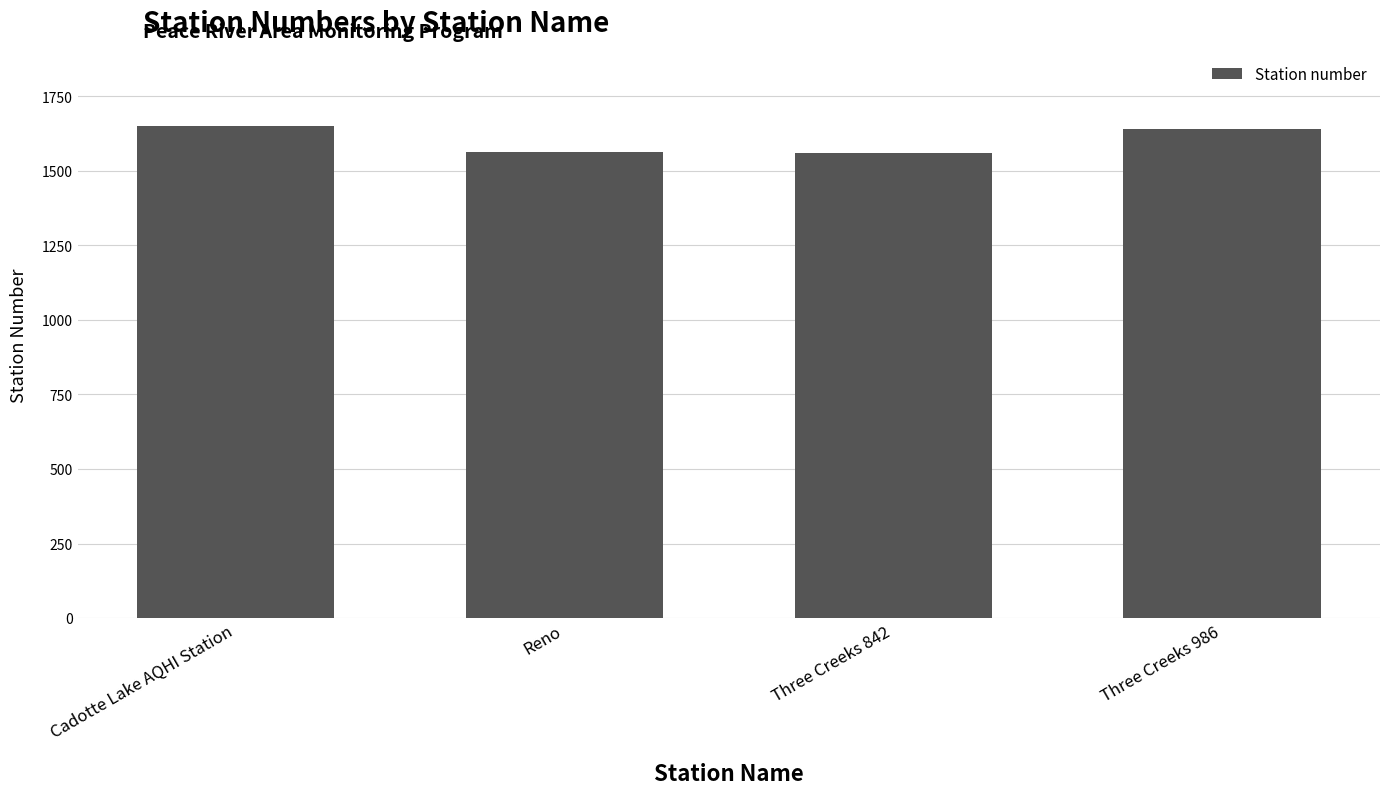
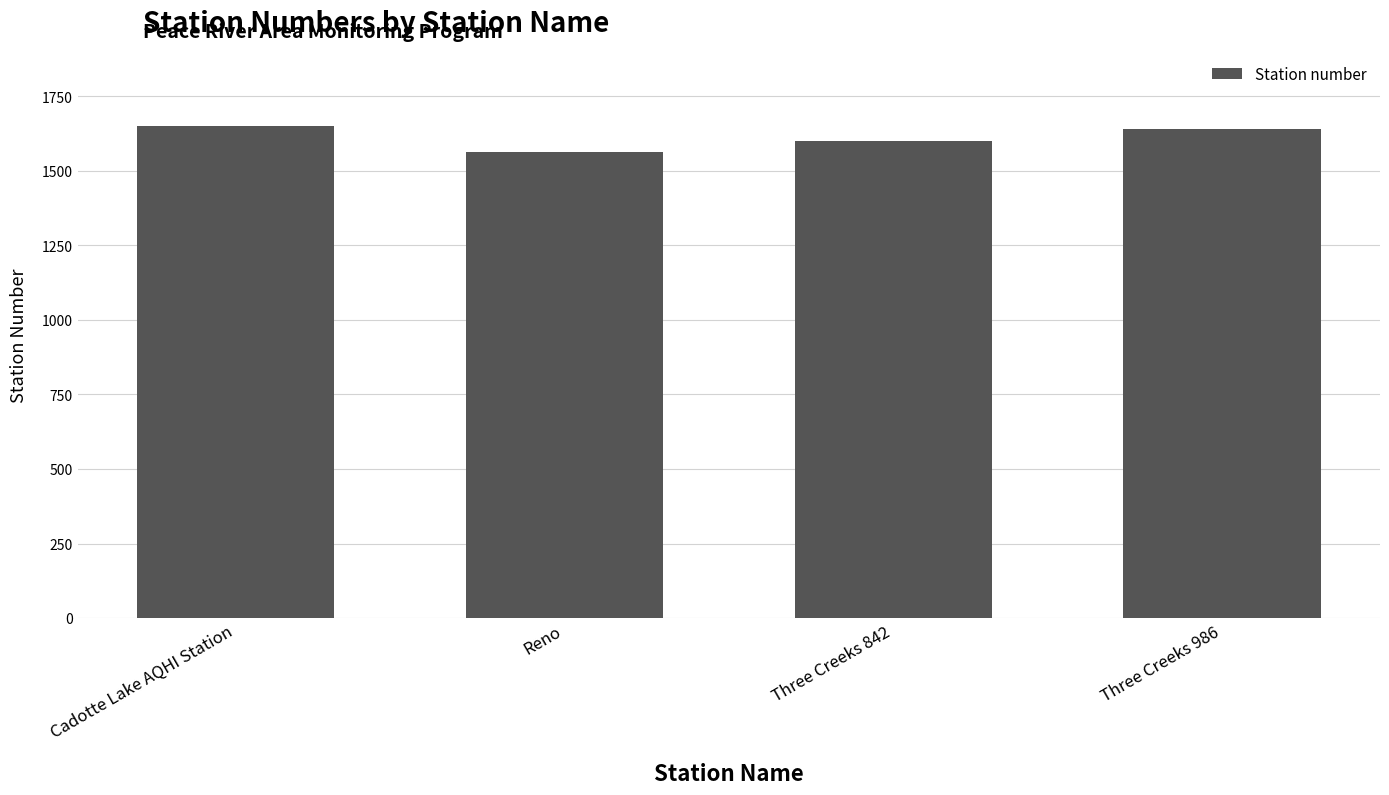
Three Creeks 842: 1560 -> 1600
